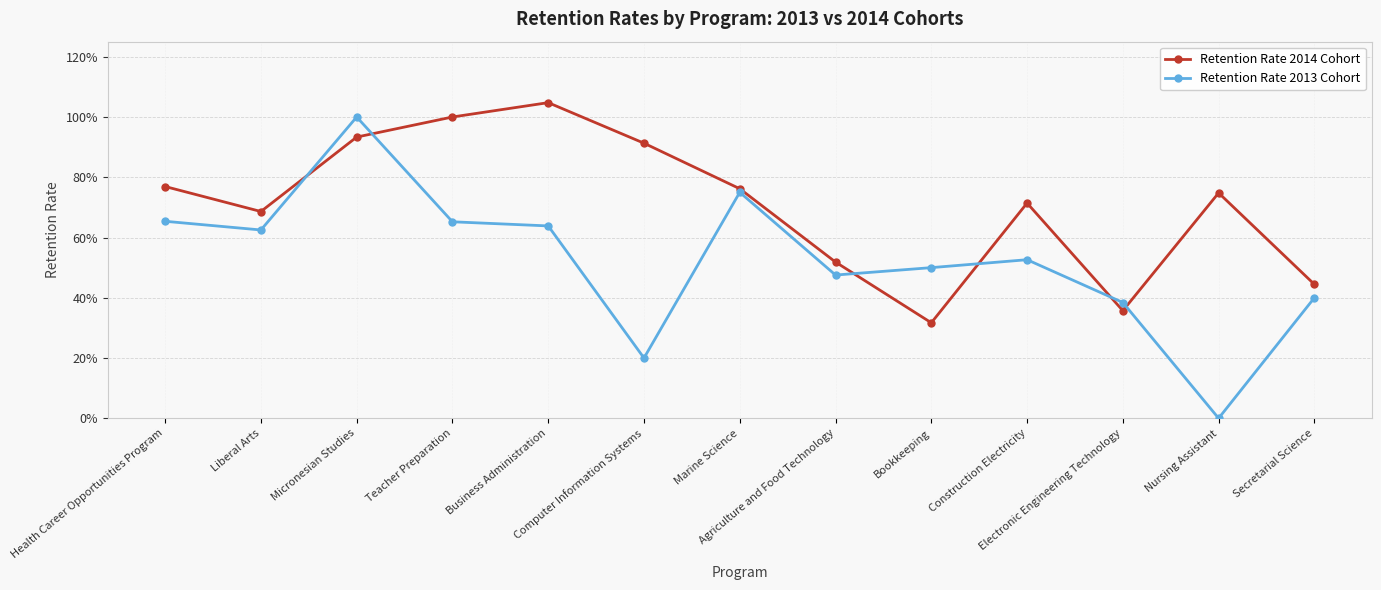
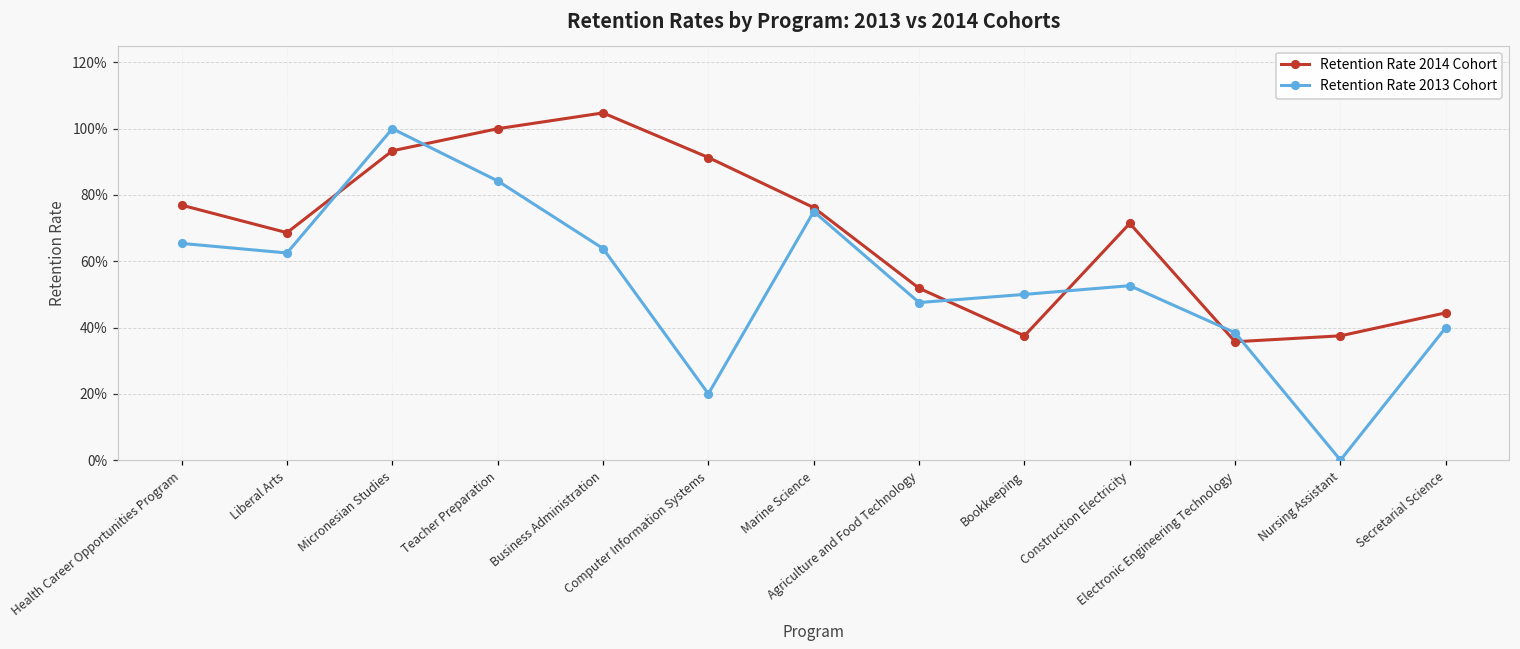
Retention Rate 2013 Cohort, Teacher Preparation: 65% -> 84%
Retention Rate 2014 Cohort, Bookkeeping: 32% -> 38%
Retention Rate 2014 Cohort, Nursing Assistant: 75% -> 38%
